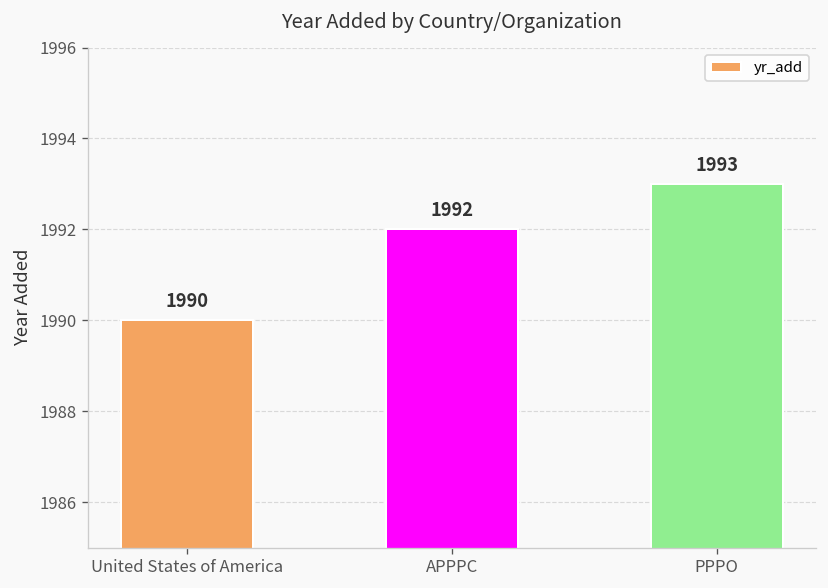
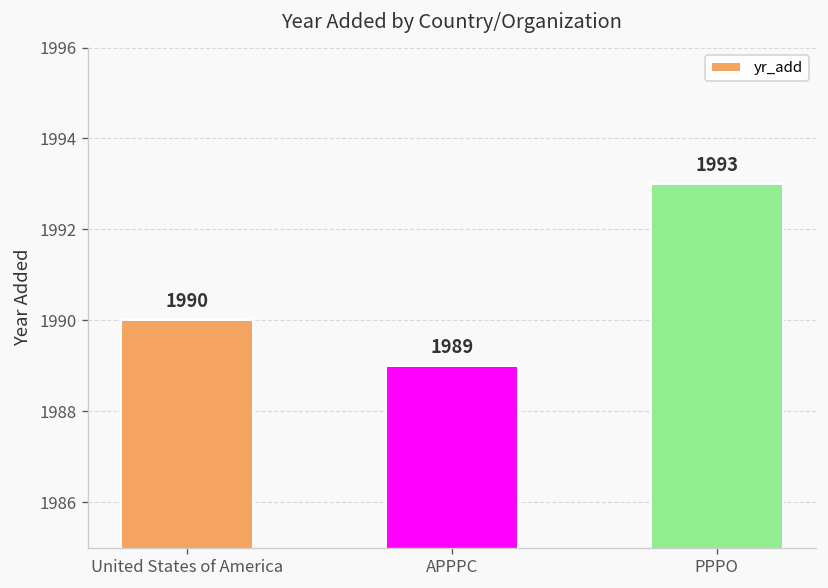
APPPC: 1992 -> 1989
